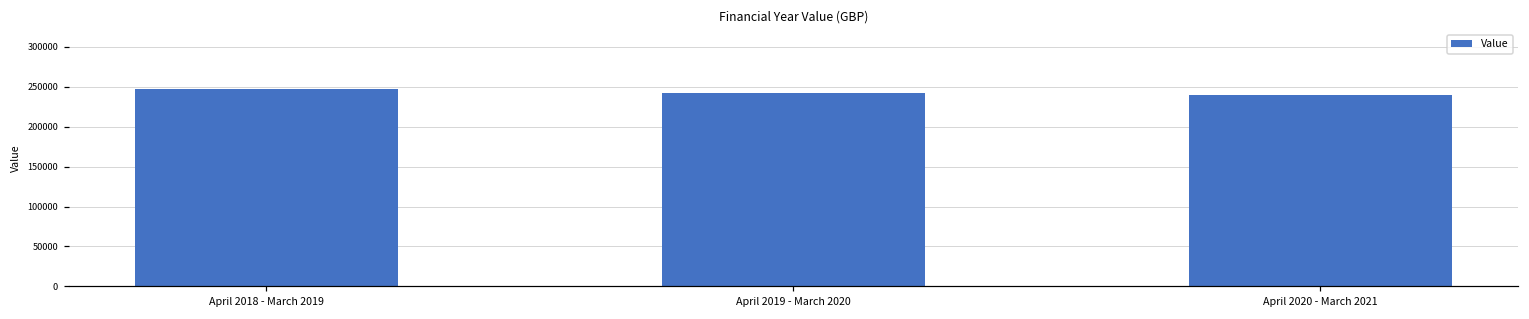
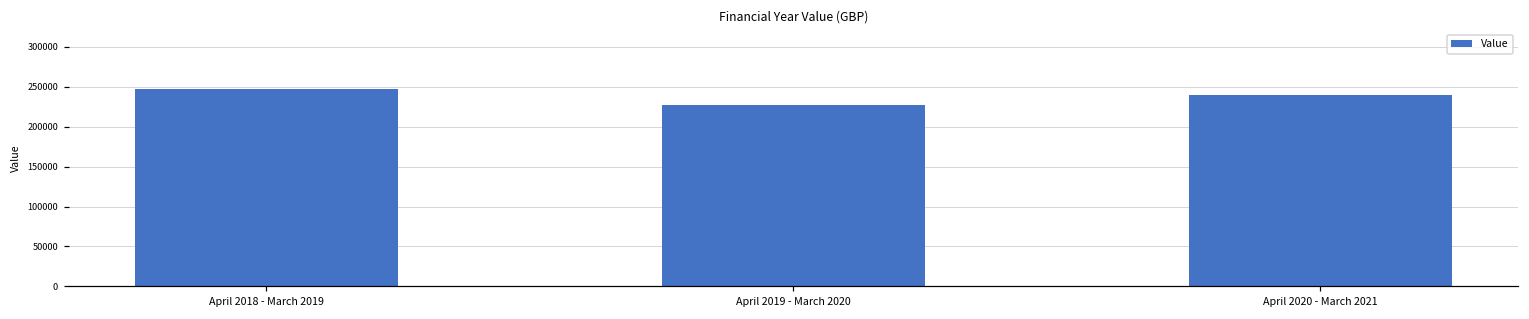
April 2019 - March 2020: 240000 -> 230000
